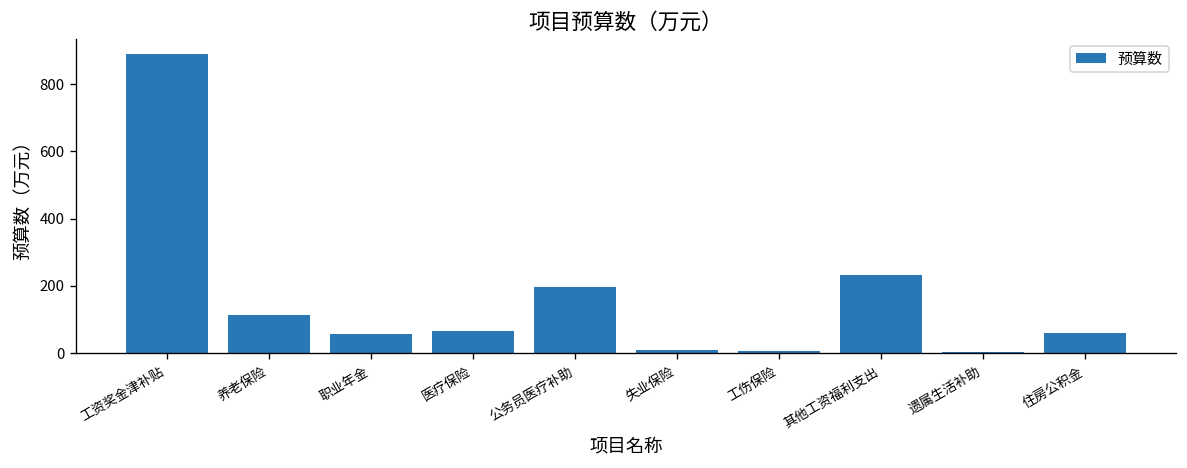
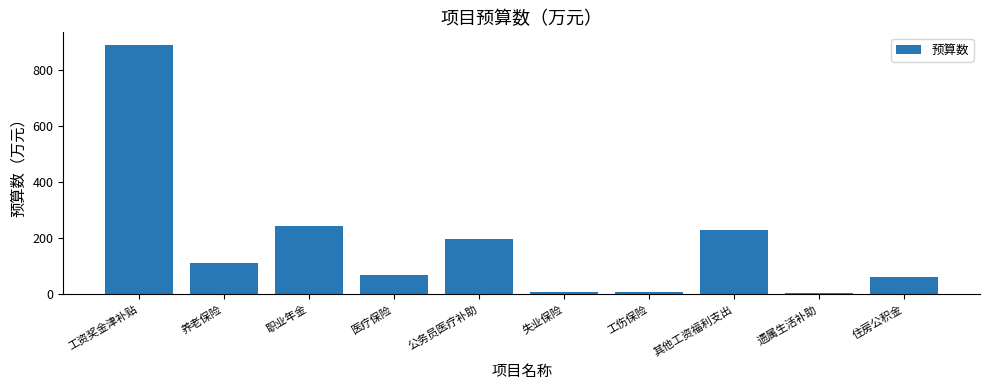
职业年金: 60 -> 240
